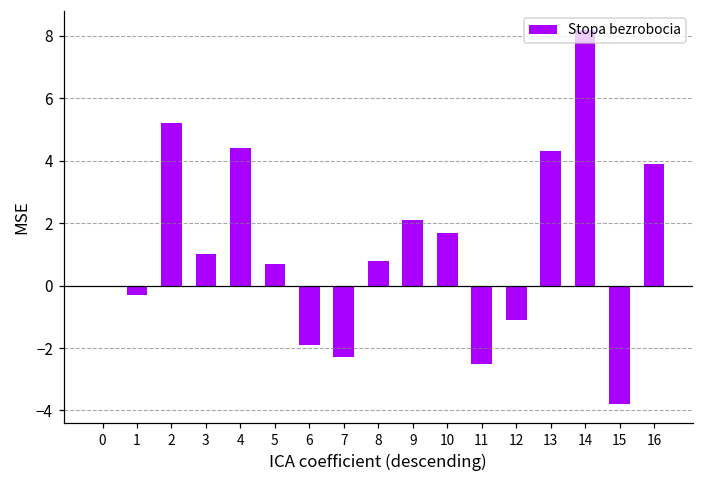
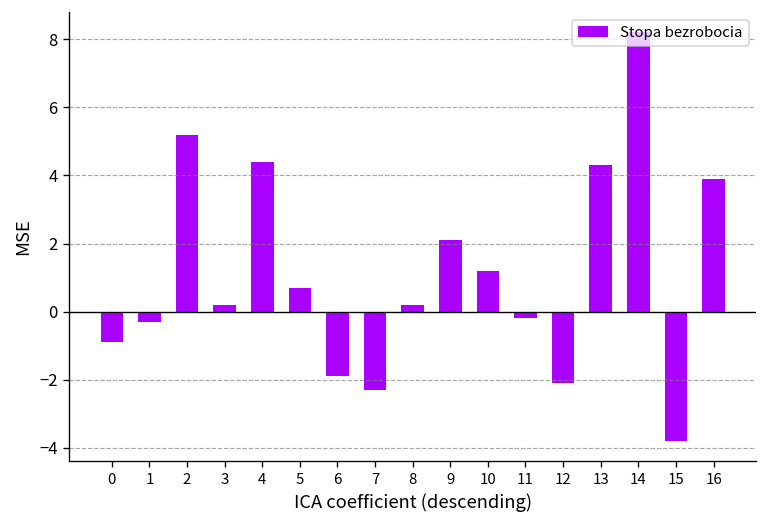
0: 0.0 -> -0.9
3: 1.0 -> 0.2
8: 0.8 -> 0.2
10: 1.7 -> 1.2
11: -2.5 -> -0.2
12: -1.1 -> -2.1
